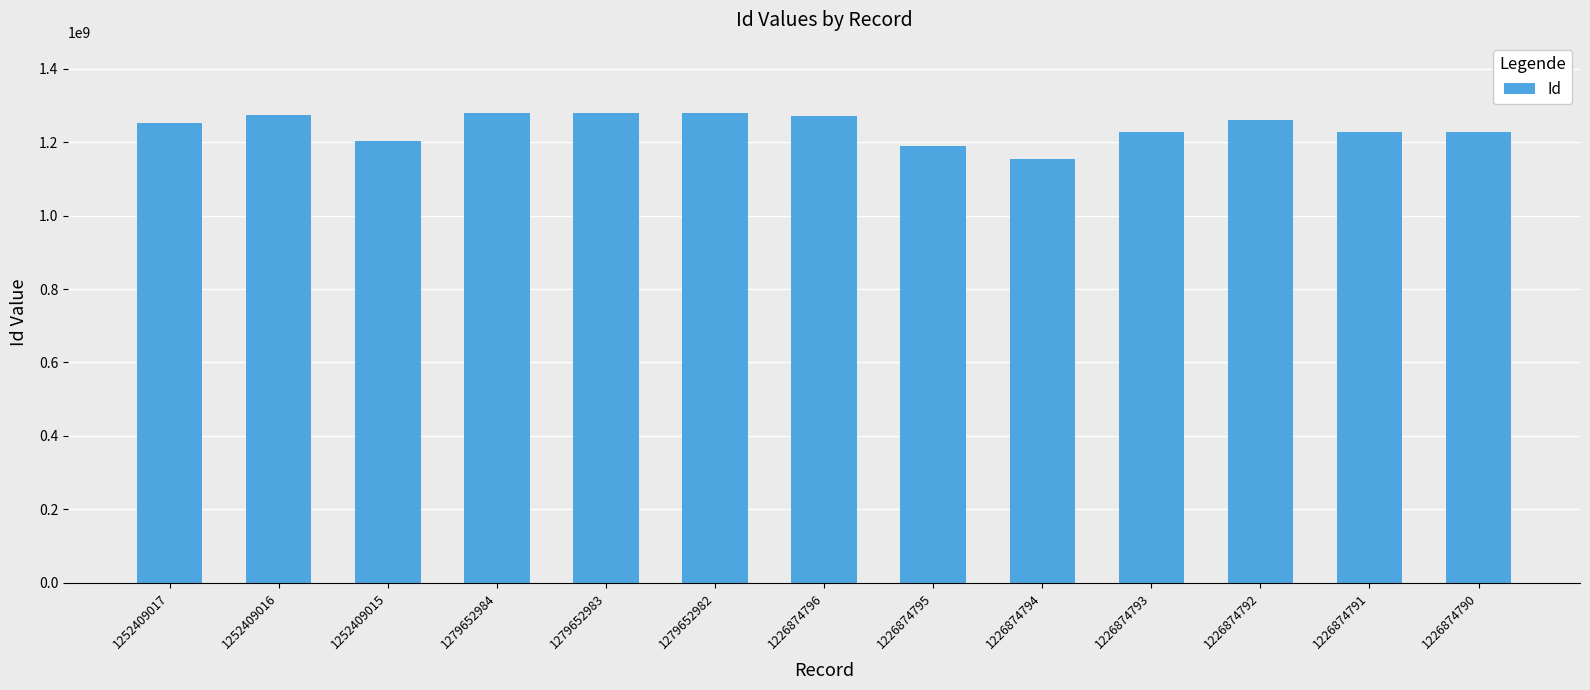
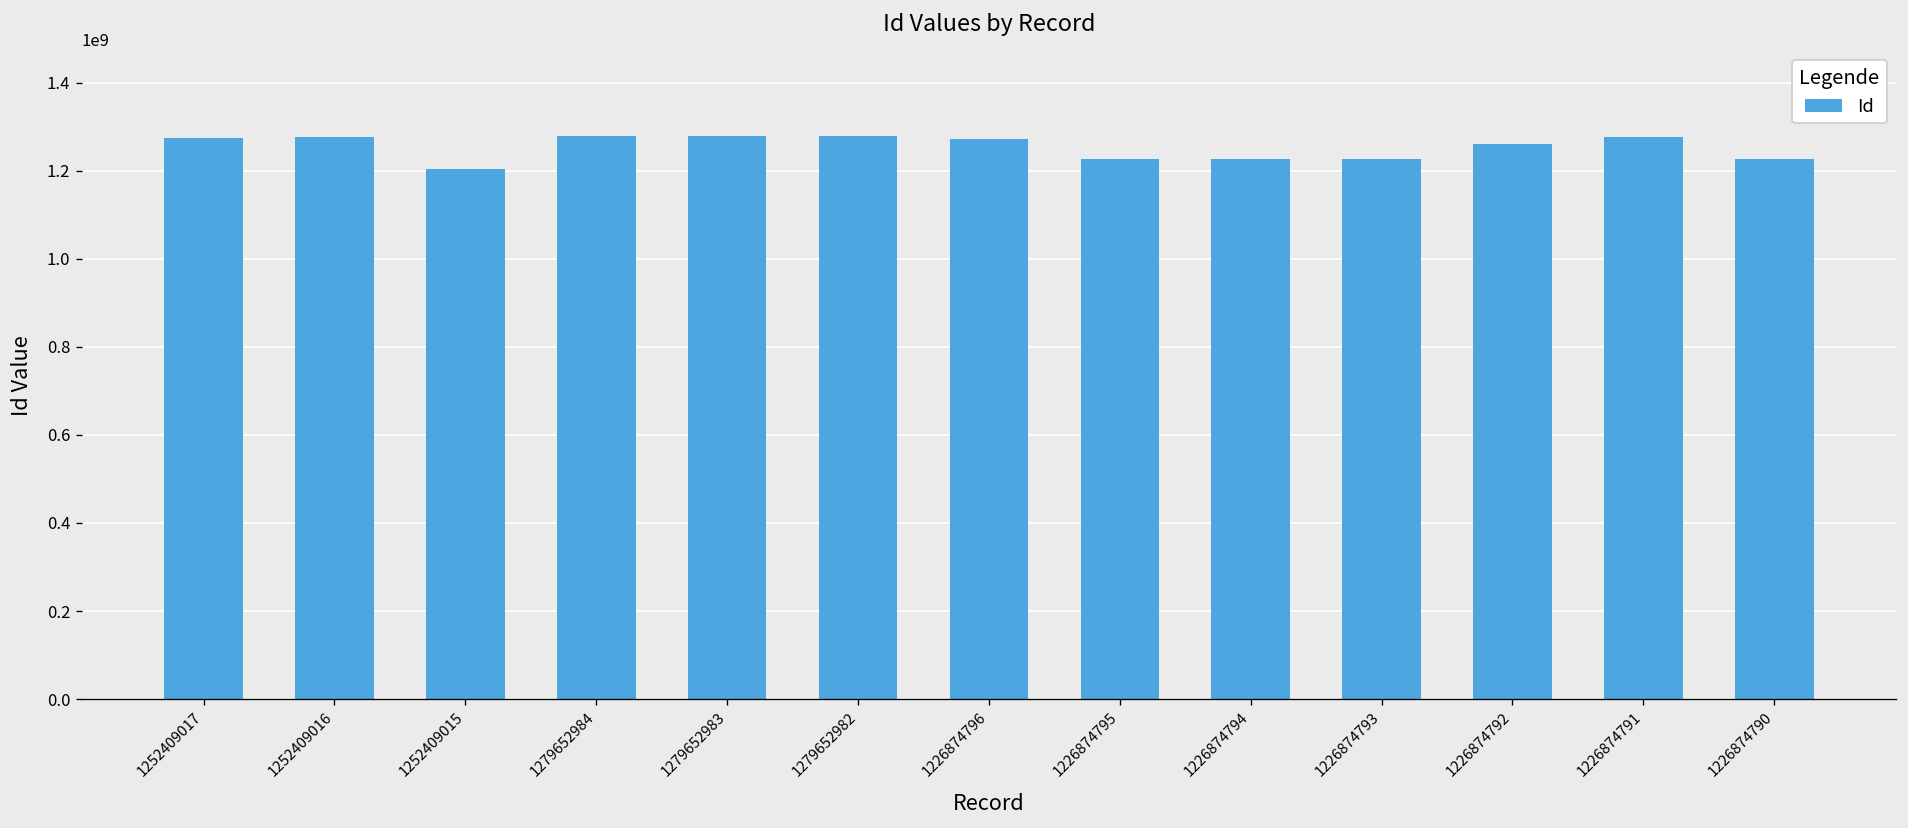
1252409017: 1250000000 -> 1280000000
1226874795: 1190000000 -> 1230000000
1226874794: 1150000000 -> 1230000000
1226874791: 1230000000 -> 1280000000
